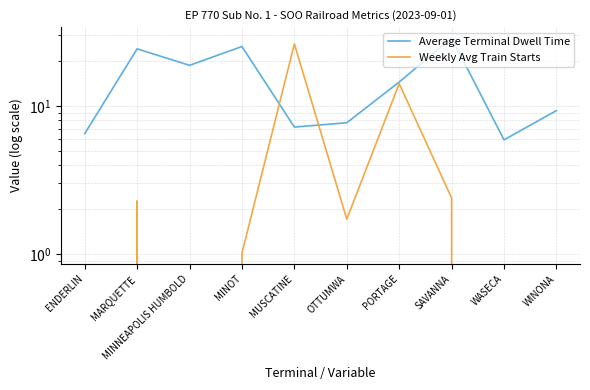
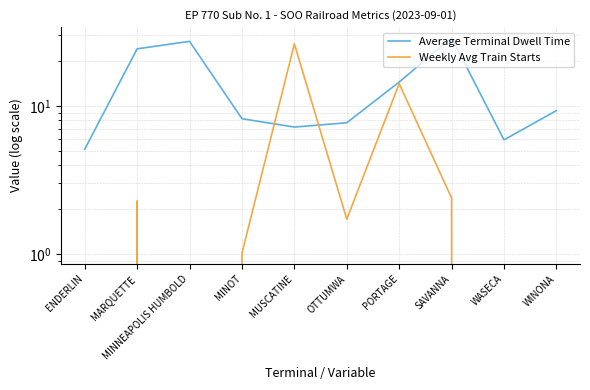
Average Terminal Dwell Time, ENDERLIN: 7 -> 5.1
Average Terminal Dwell Time, MINNEAPOLIS HUMBOLD: 19 -> 27
Average Terminal Dwell Time, MINOT: 25 -> 8
